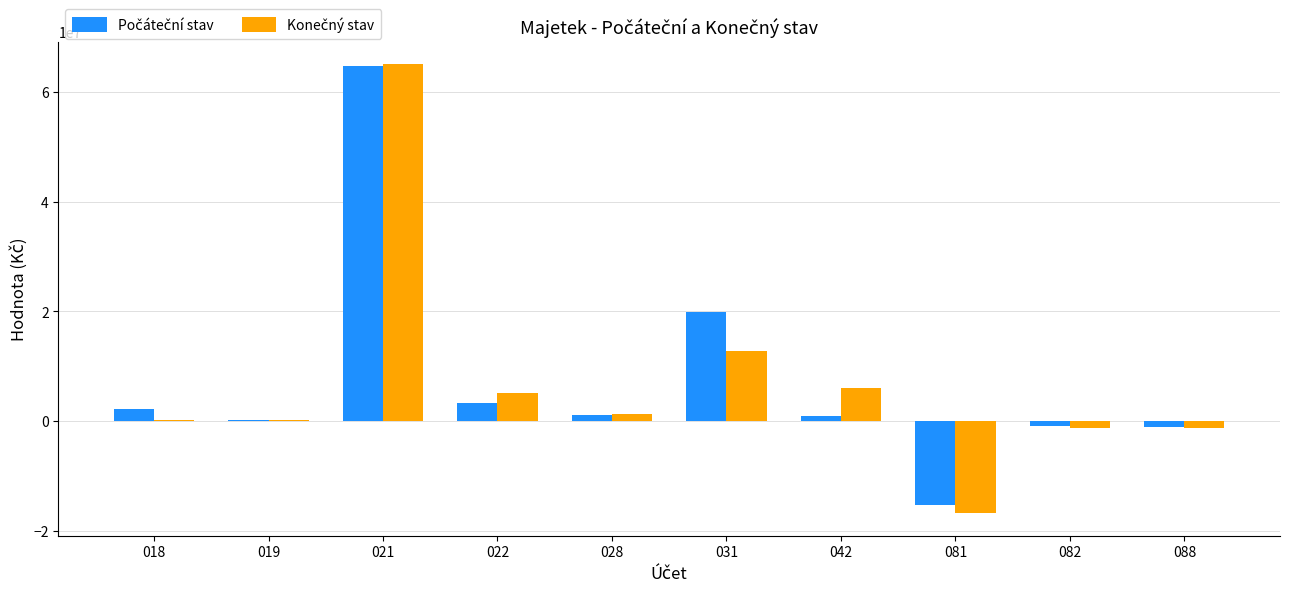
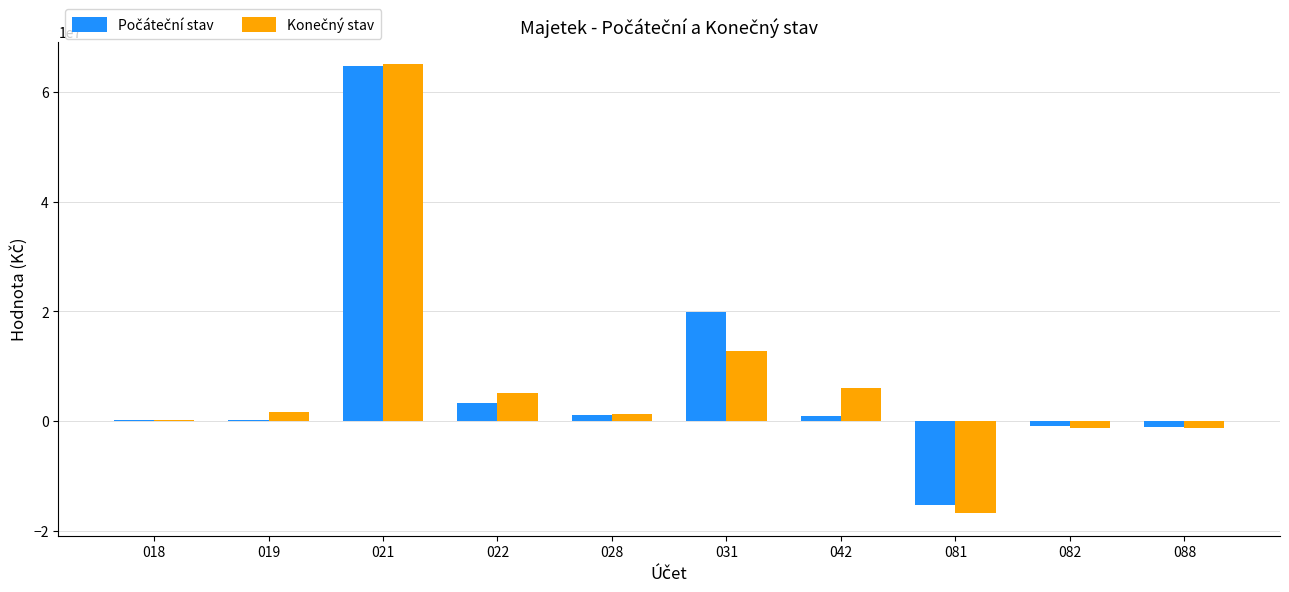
Počáteční stav, 018: 2000000 -> 0
Konečný stav, 019: 0 -> 2000000
